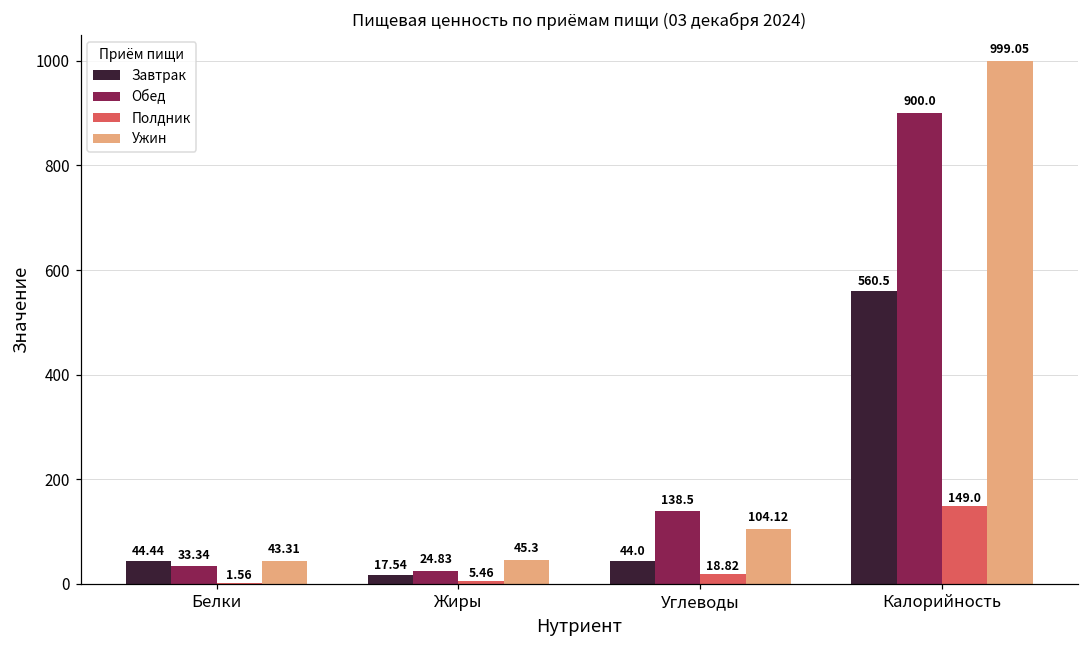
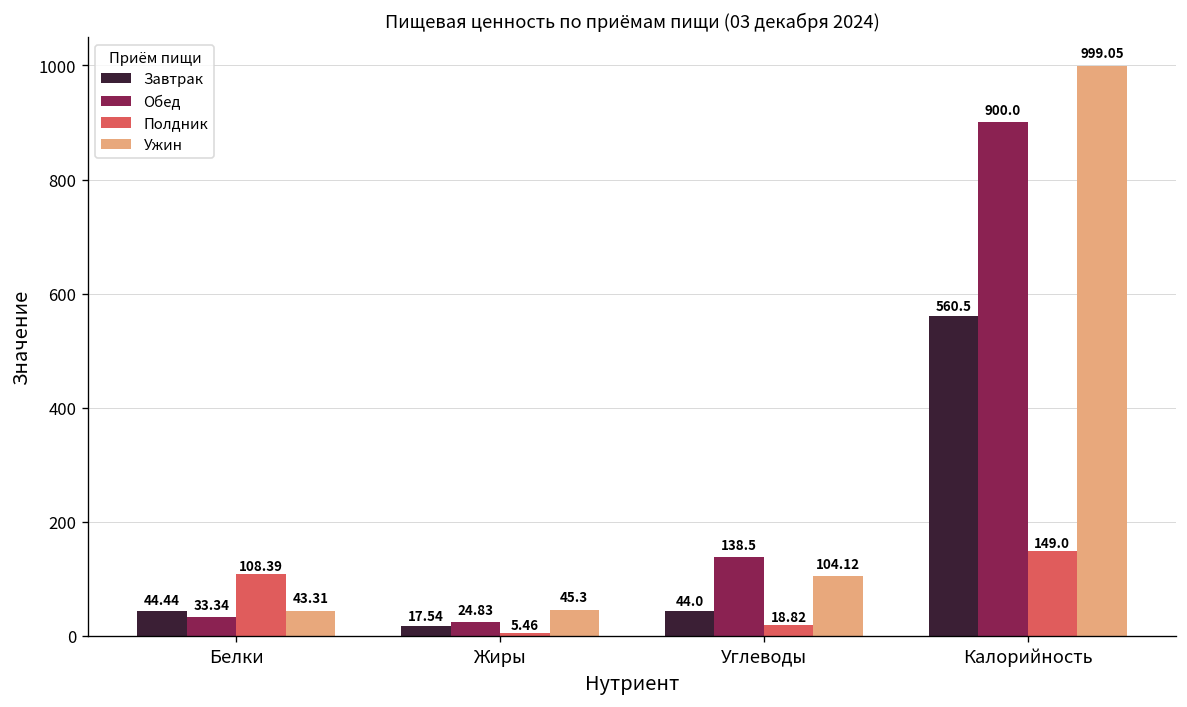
Полдник, Белки: 1.56 -> 108.39
